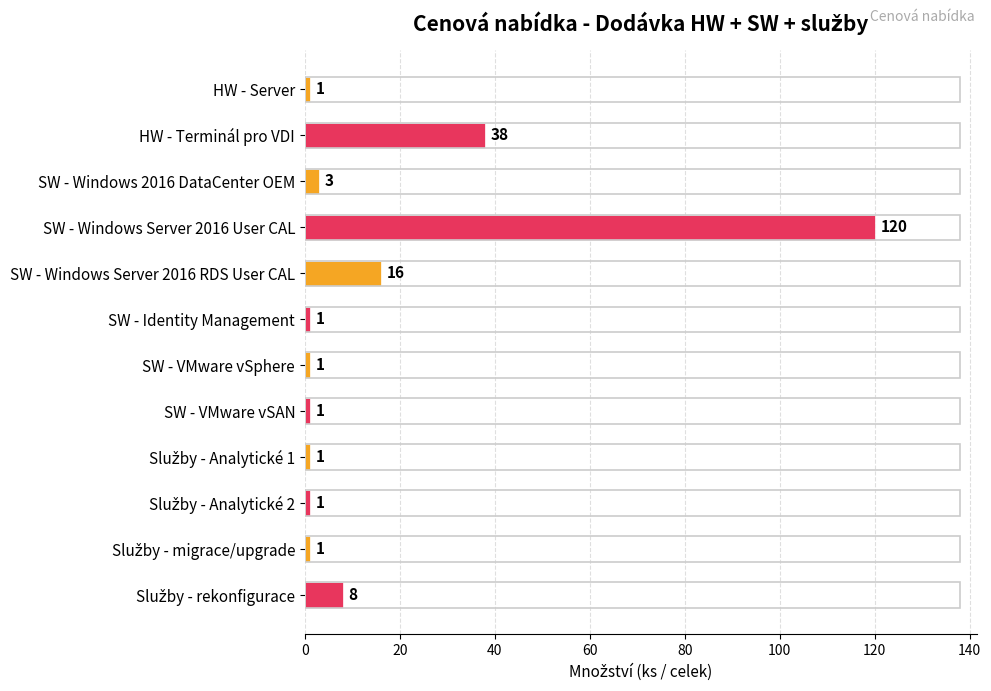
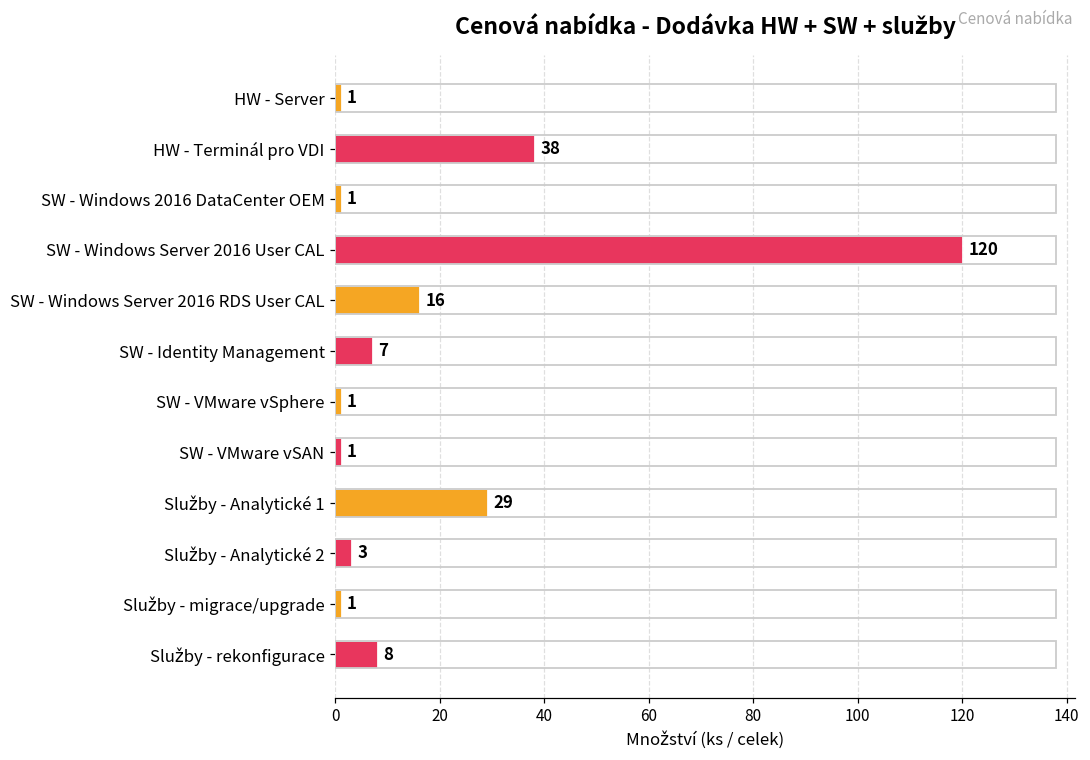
SW - Windows 2016 DataCenter OEM: 3 -> 1
SW - Identity Management: 1 -> 7
Služby - Analytické 1: 1 -> 29
Služby - Analytické 2: 1 -> 3
